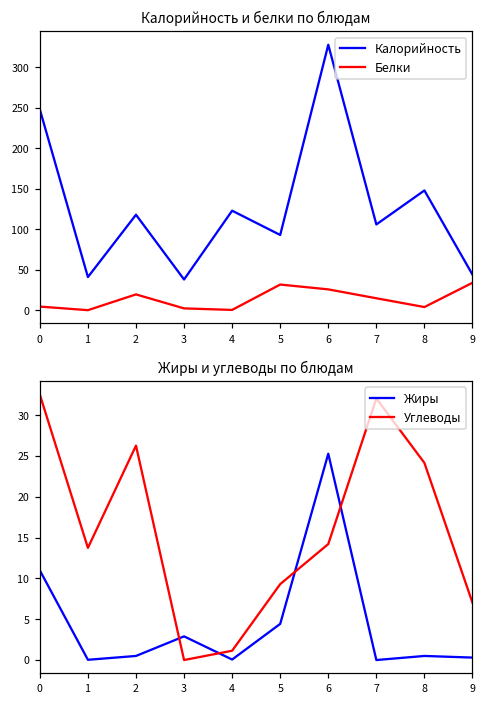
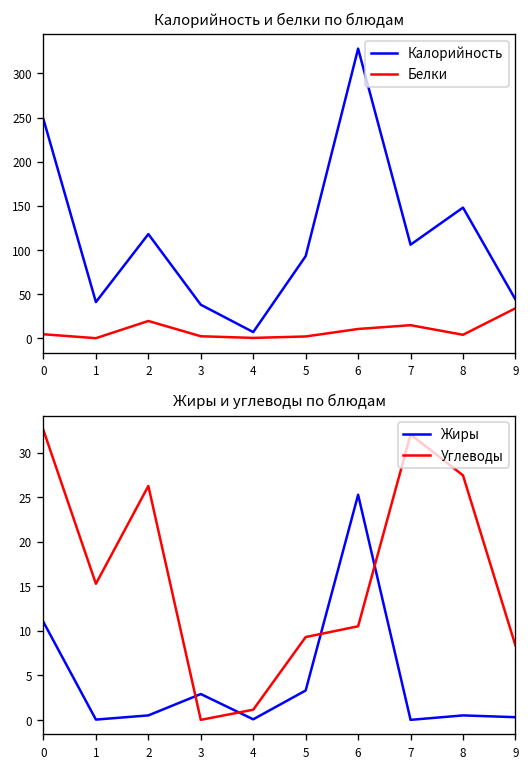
Калорийность и белки по блюдам, Калорийность, 4: 120 -> 10
Калорийность и белки по блюдам, Белки, 5: 30 -> 0
Калорийность и белки по блюдам, Белки, 6: 30 -> 10
Жиры и углеводы по блюдам, Углеводы, 1: 14 -> 15
Жиры и углеводы по блюдам, Жиры, 5: 4 -> 3
Жиры и углеводы по блюдам, Углеводы, 6: 14 -> 11
Жиры и углеводы по блюдам, Углеводы, 8: 24 -> 27
Жиры и углеводы по блюдам, Углеводы, 9: 7 -> 8
